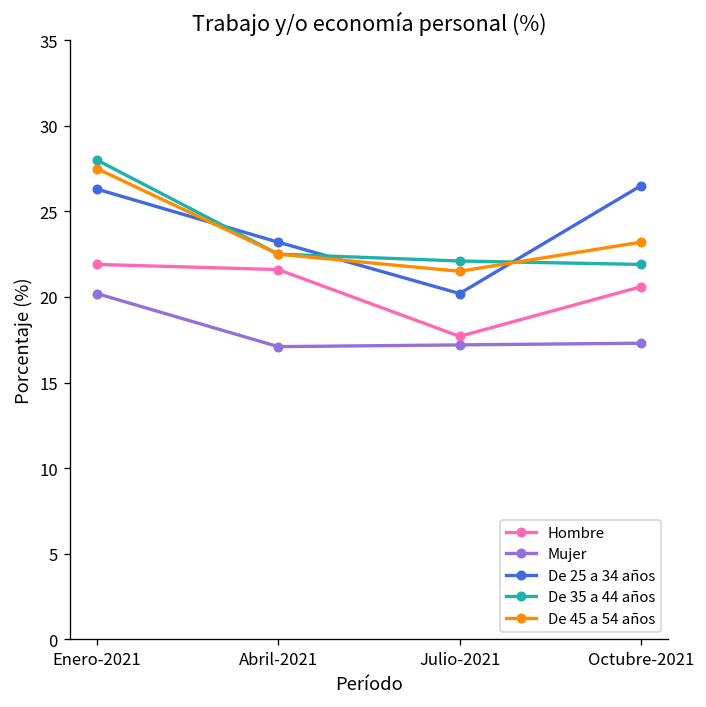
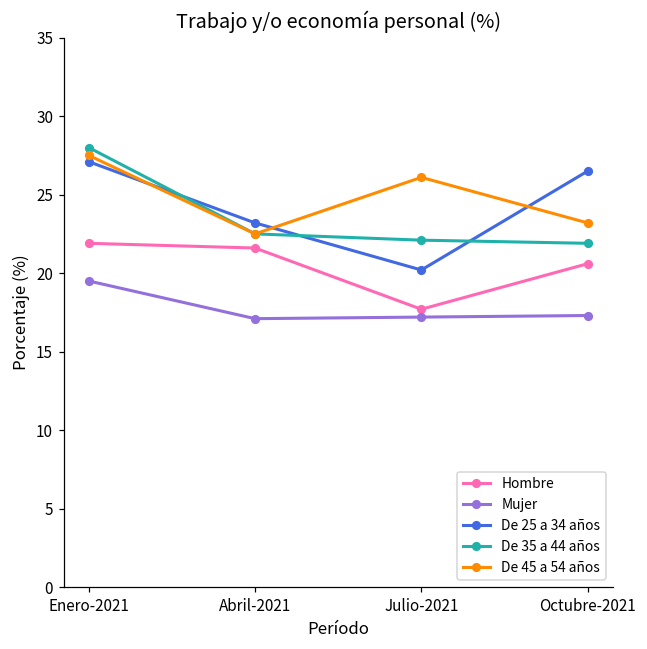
Mujer, Enero-2021: 20.2 -> 19.5
De 25 a 34 años, Enero-2021: 26.3 -> 27.1
De 45 a 54 años, Julio-2021: 21.5 -> 26.1
